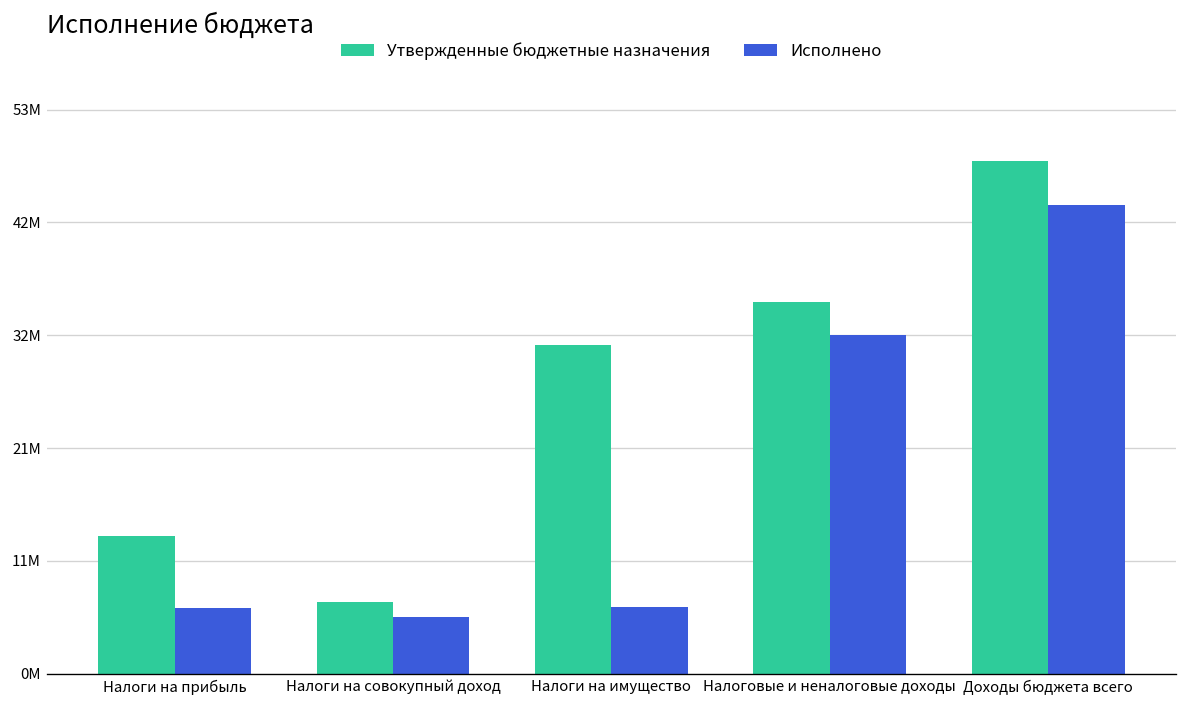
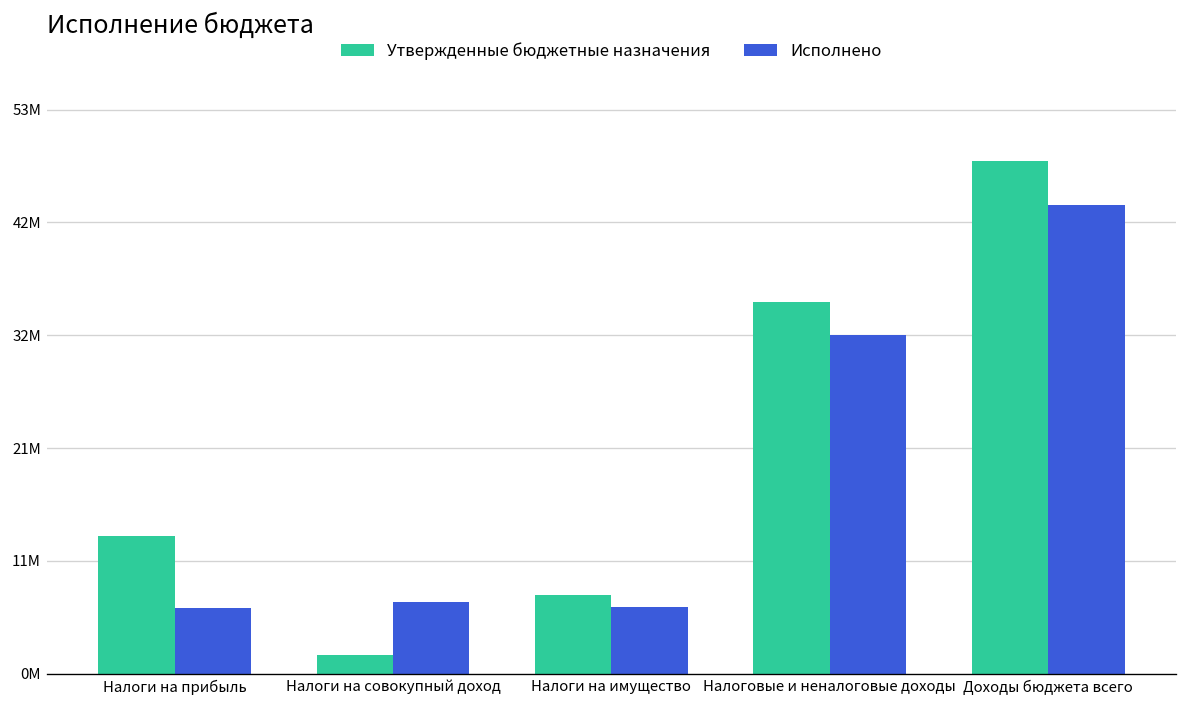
Утвержденные бюджетные назначения, Налоги на совокупный доход: 7000000 -> 2000000
Исполнено, Налоги на совокупный доход: 5000000 -> 7000000
Утвержденные бюджетные назначения, Налоги на имущество: 31000000 -> 7000000
